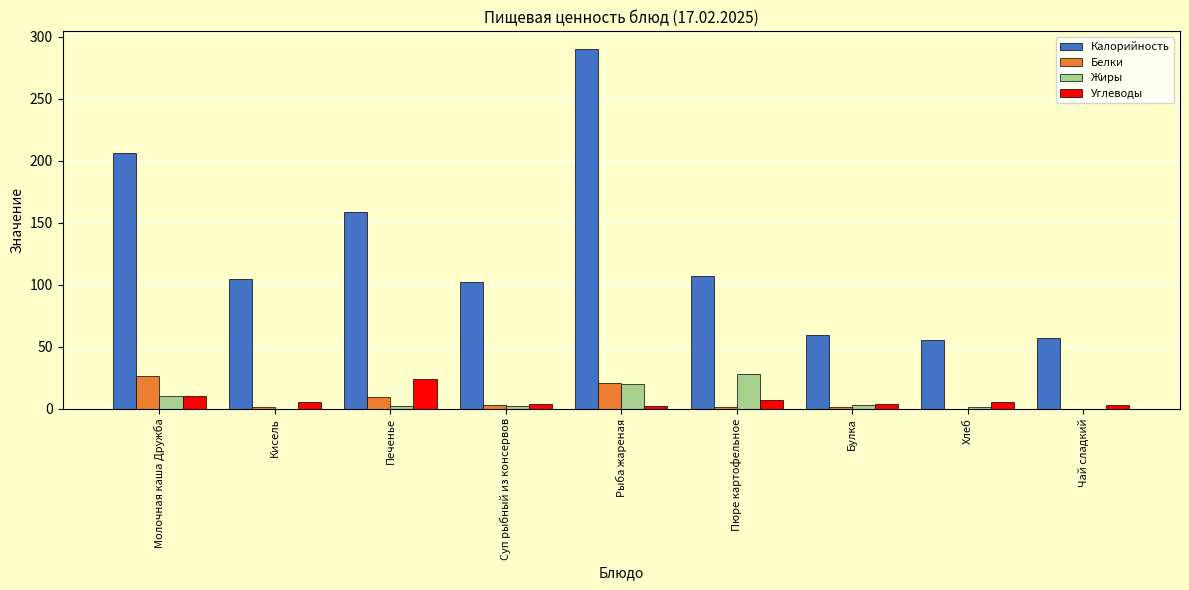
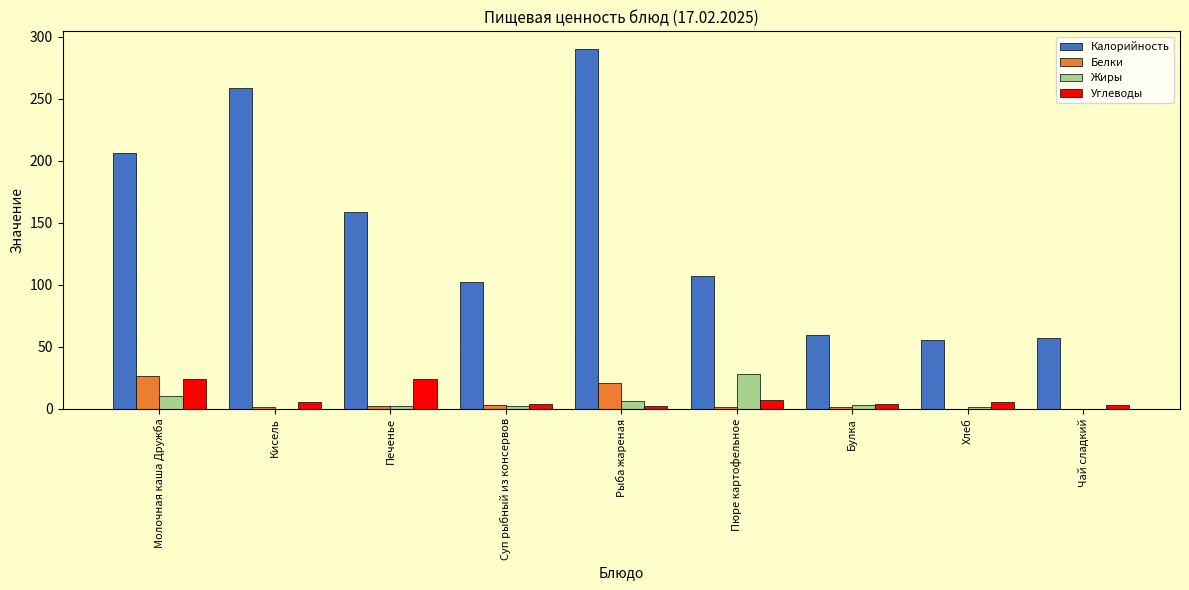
Углеводы, Молочная каша Дружба: 10 -> 24
Калорийность, Кисель: 105 -> 259
Белки, Печенье: 9 -> 2
Жиры, Рыба жареная: 20 -> 6
